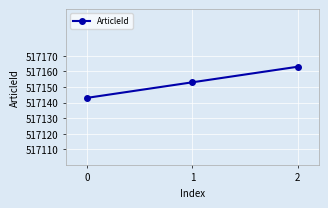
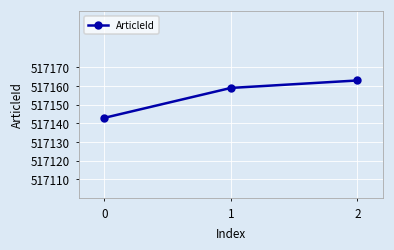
1: 517153 -> 517159
